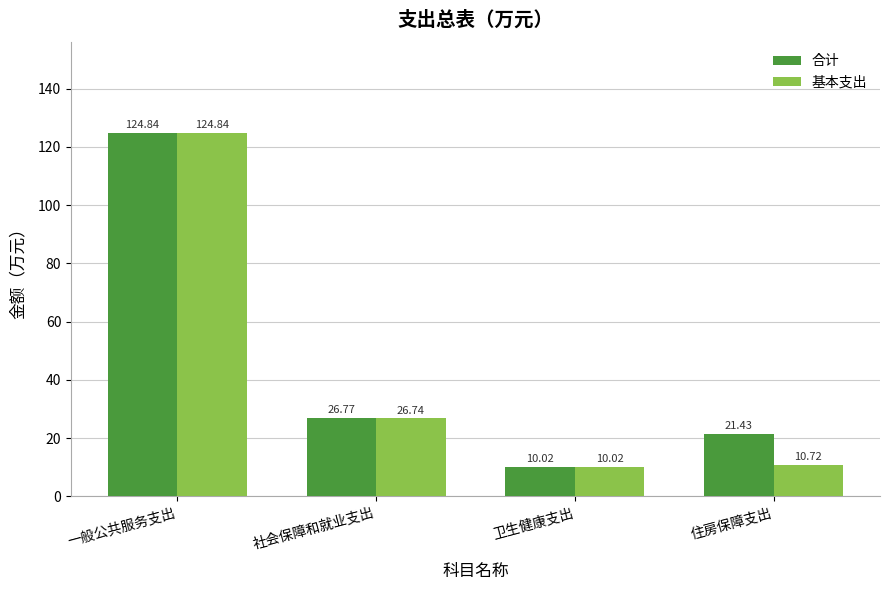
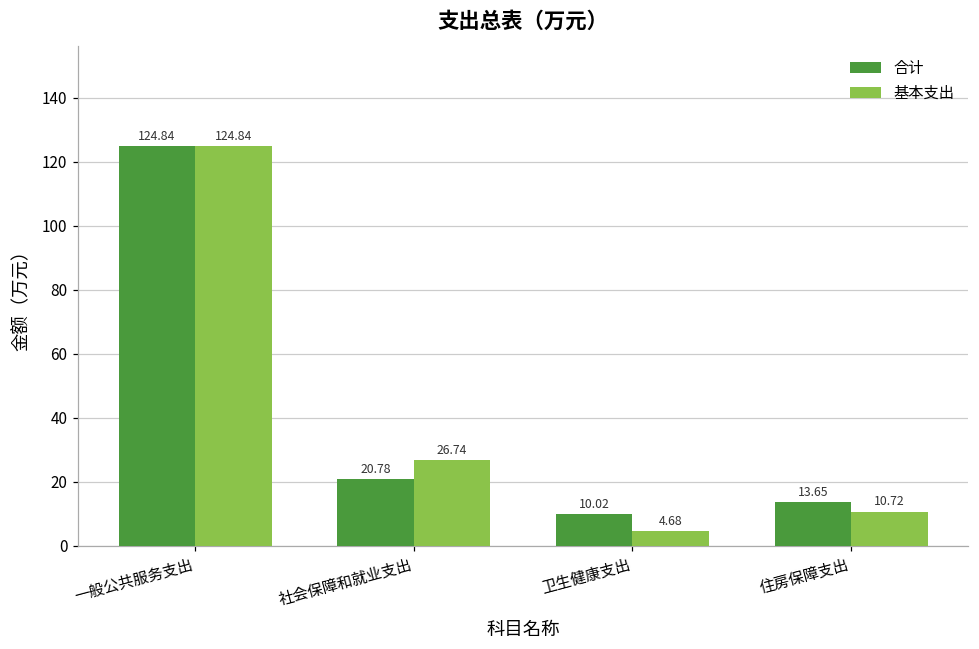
合计, 社会保障和就业支出: 26.77 -> 20.78
基本支出, 卫生健康支出: 10.02 -> 4.68
合计, 住房保障支出: 21.43 -> 13.65
